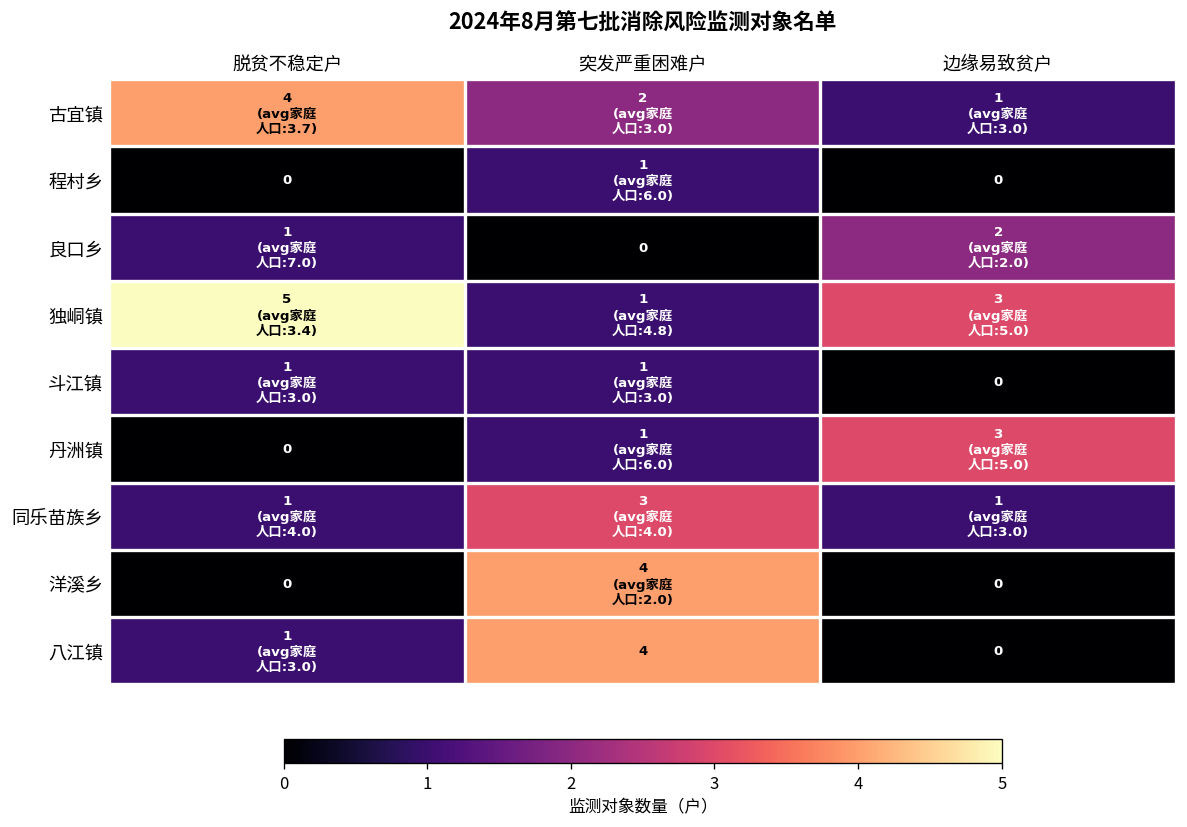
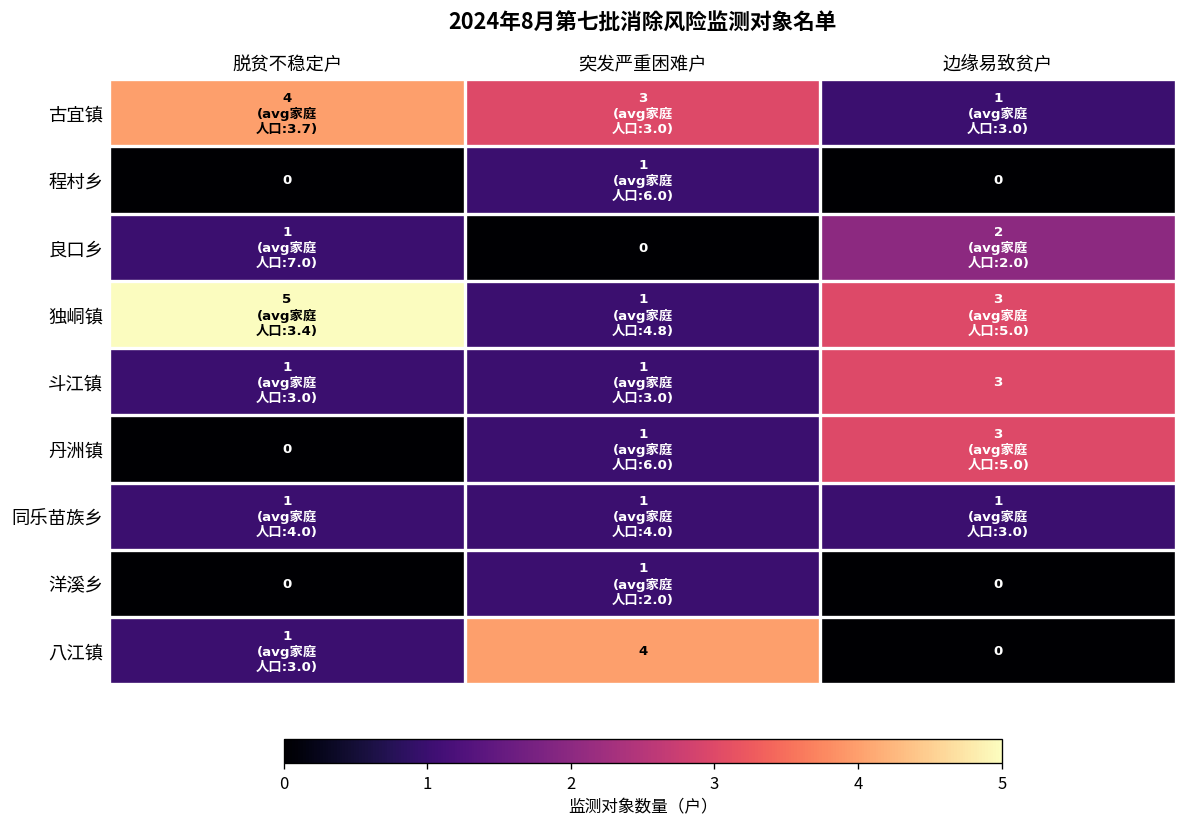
古宜镇, 突发严重困难户: 2 -> 3
斗江镇, 边缘易致贫户: 0 -> 3
同乐苗族乡, 突发严重困难户: 3 -> 1
洋溪乡, 突发严重困难户: 4 -> 1
